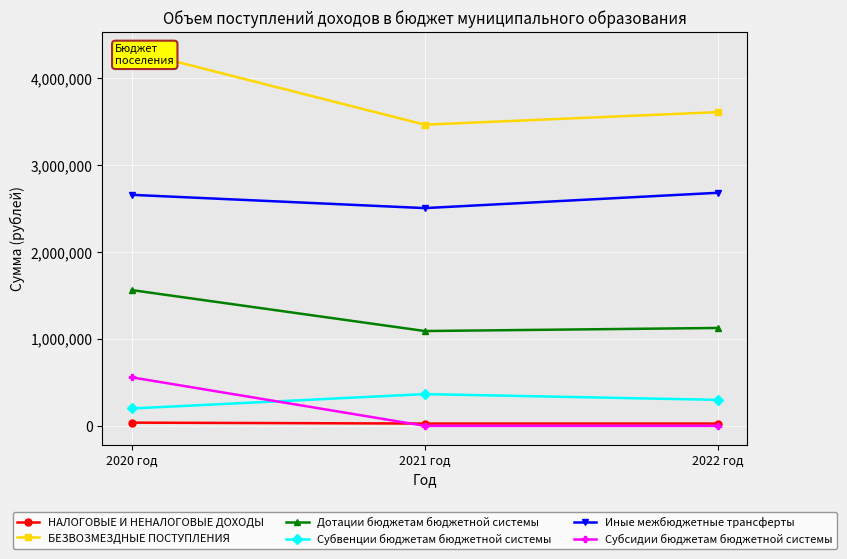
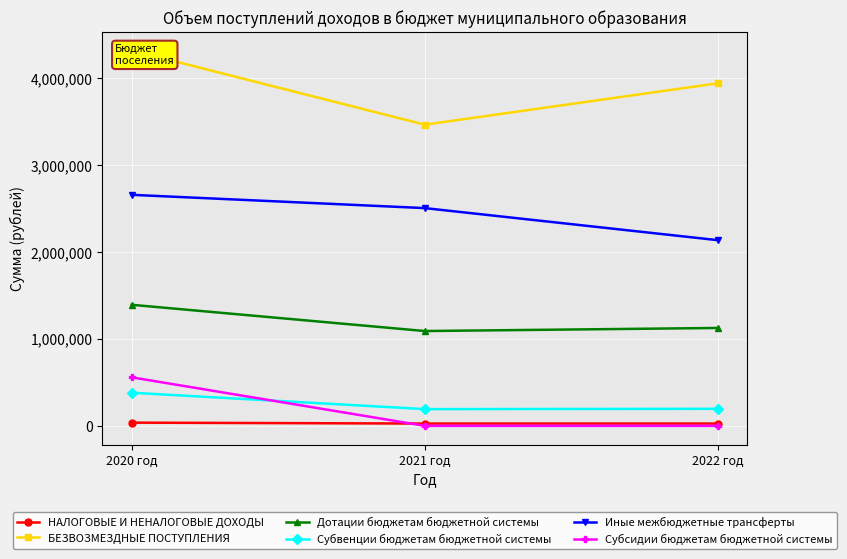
Дотации бюджетам бюджетной системы, 2020 год: 1,600,000 -> 1,400,000
Субвенции бюджетам бюджетной системы, 2020 год: 200,000 -> 400,000
Субвенции бюджетам бюджетной системы, 2021 год: 400,000 -> 200,000
БЕЗВОЗМЕЗДНЫЕ ПОСТУПЛЕНИЯ, 2022 год: 3,600,000 -> 3,900,000
Субвенции бюджетам бюджетной системы, 2022 год: 300,000 -> 200,000
Иные межбюджетные трансферты, 2022 год: 2,700,000 -> 2,100,000
